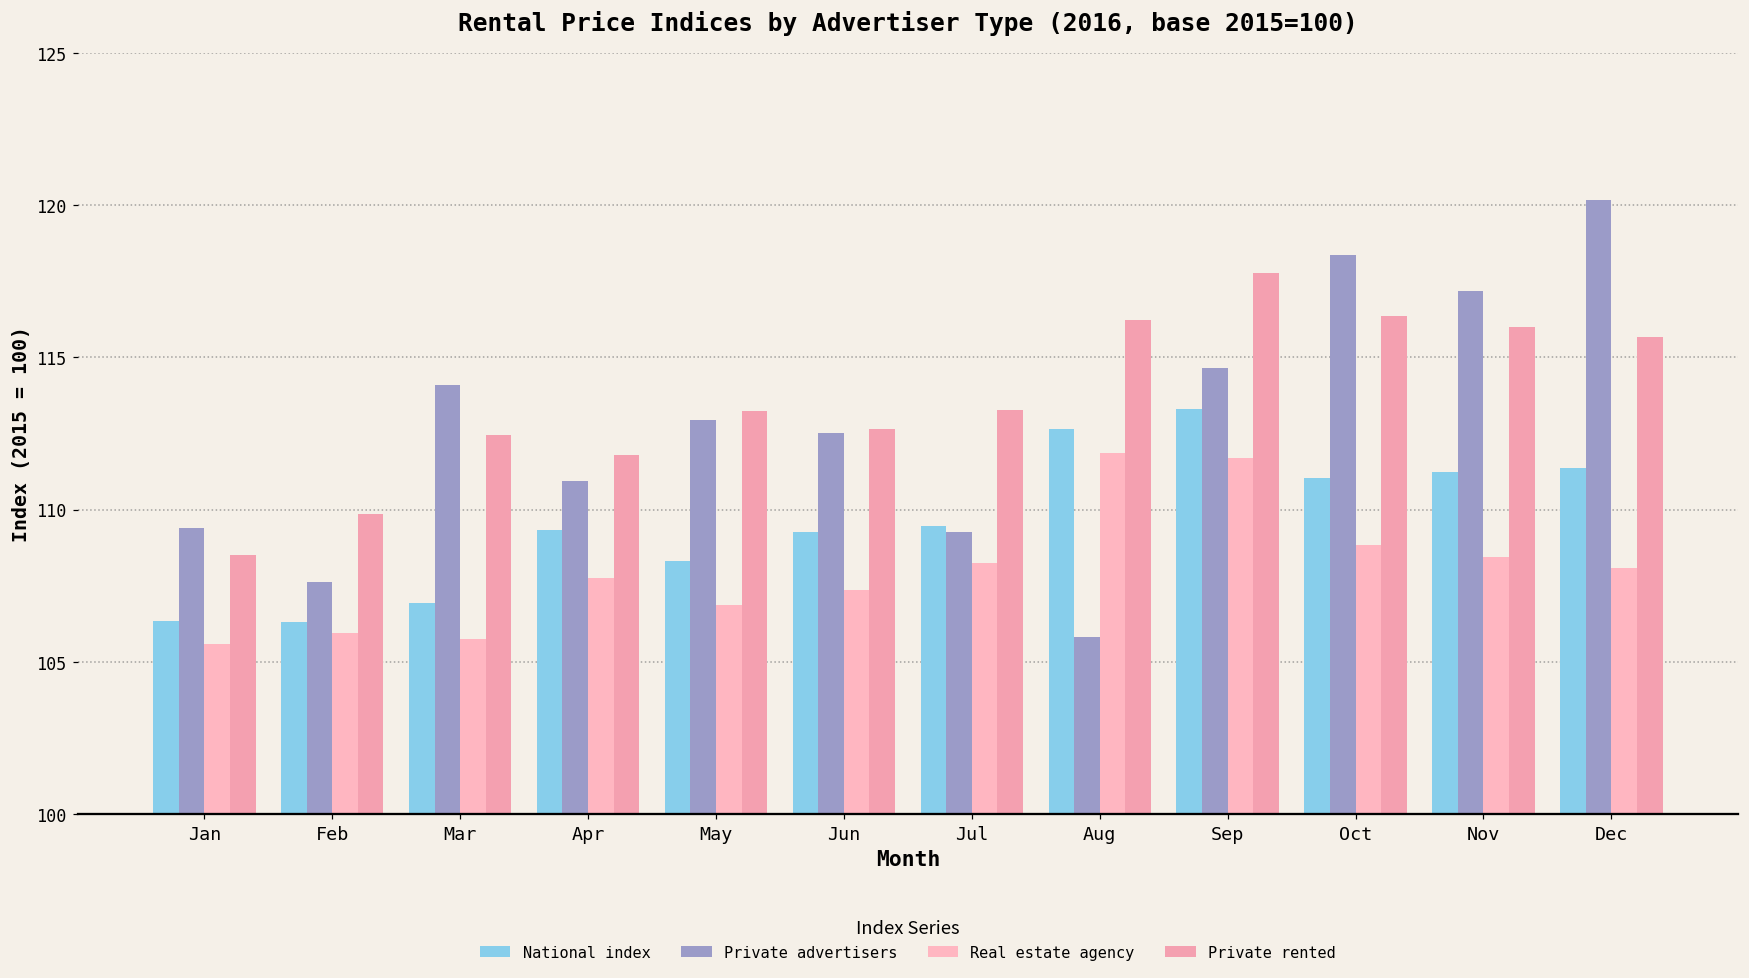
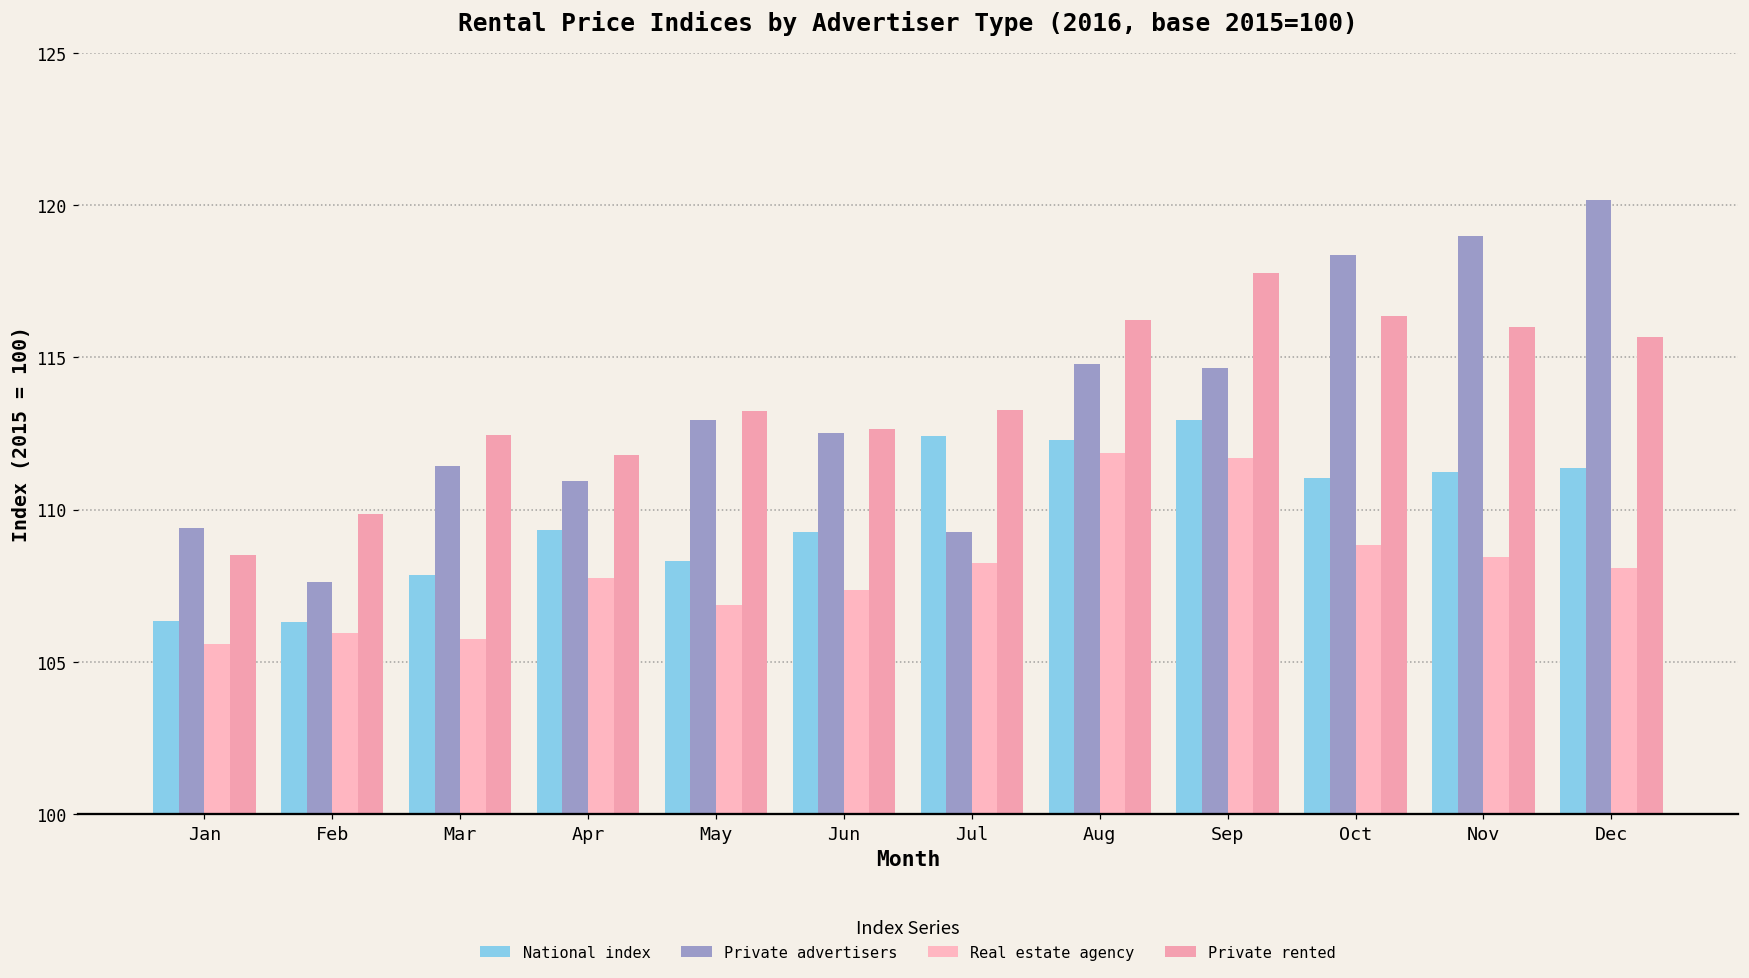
National index, Mar: 106.9 -> 107.8
Private advertisers, Mar: 114.1 -> 111.4
National index, Jul: 109.5 -> 112.4
National index, Aug: 112.6 -> 112.3
Private advertisers, Aug: 105.8 -> 114.8
National index, Sep: 113.3 -> 113.0
Private advertisers, Nov: 117.2 -> 119.0
